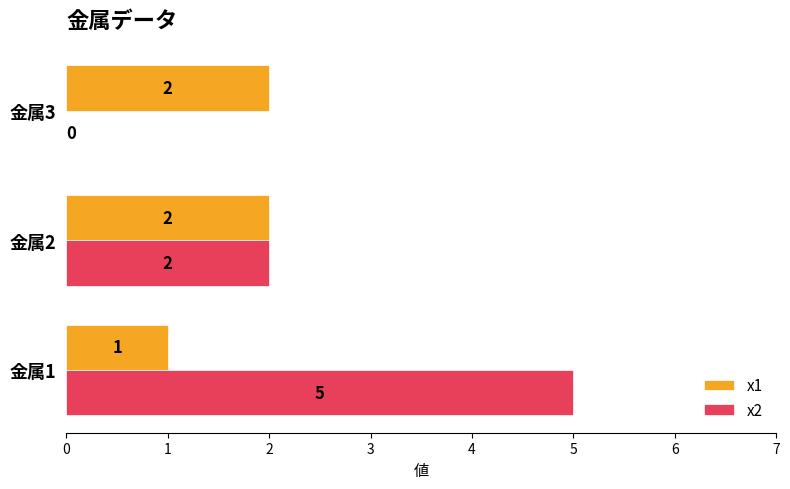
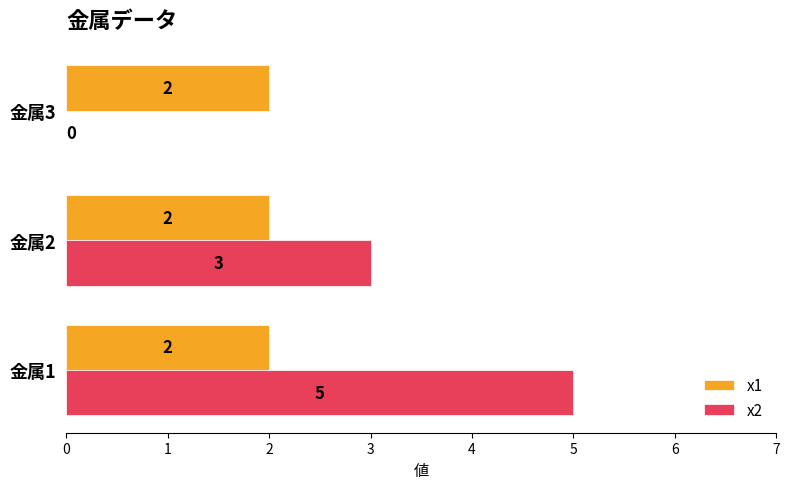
x2, 金属2: 2 -> 3
x1, 金属1: 1 -> 2
